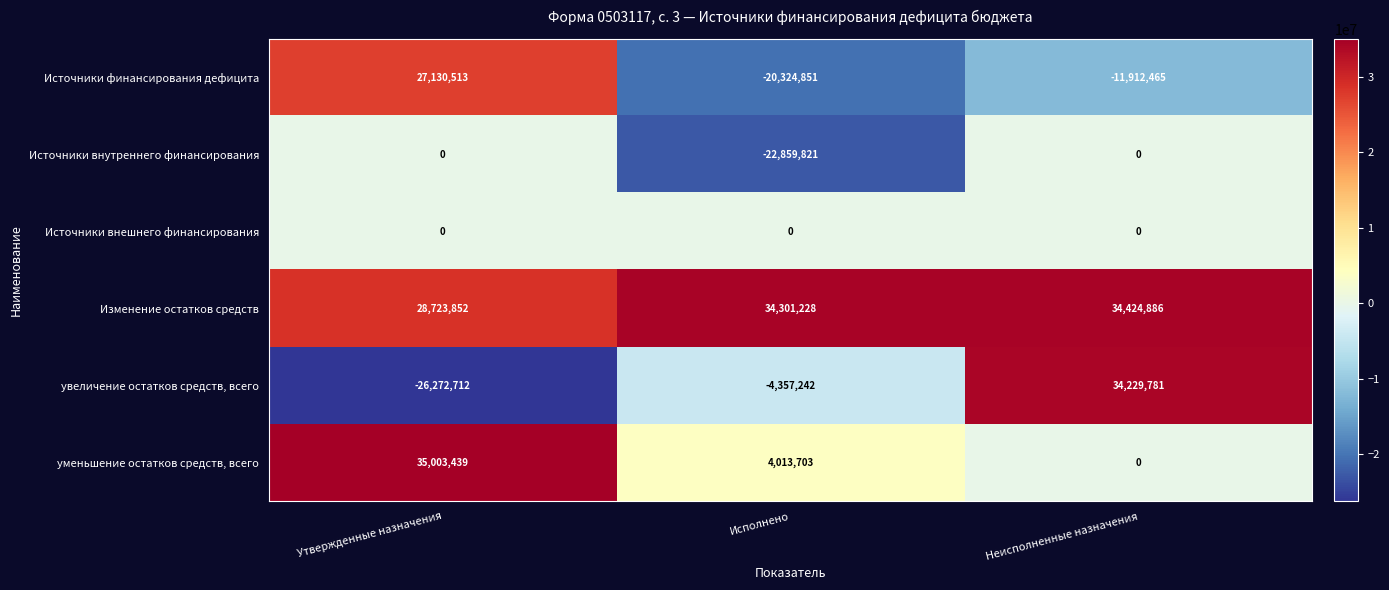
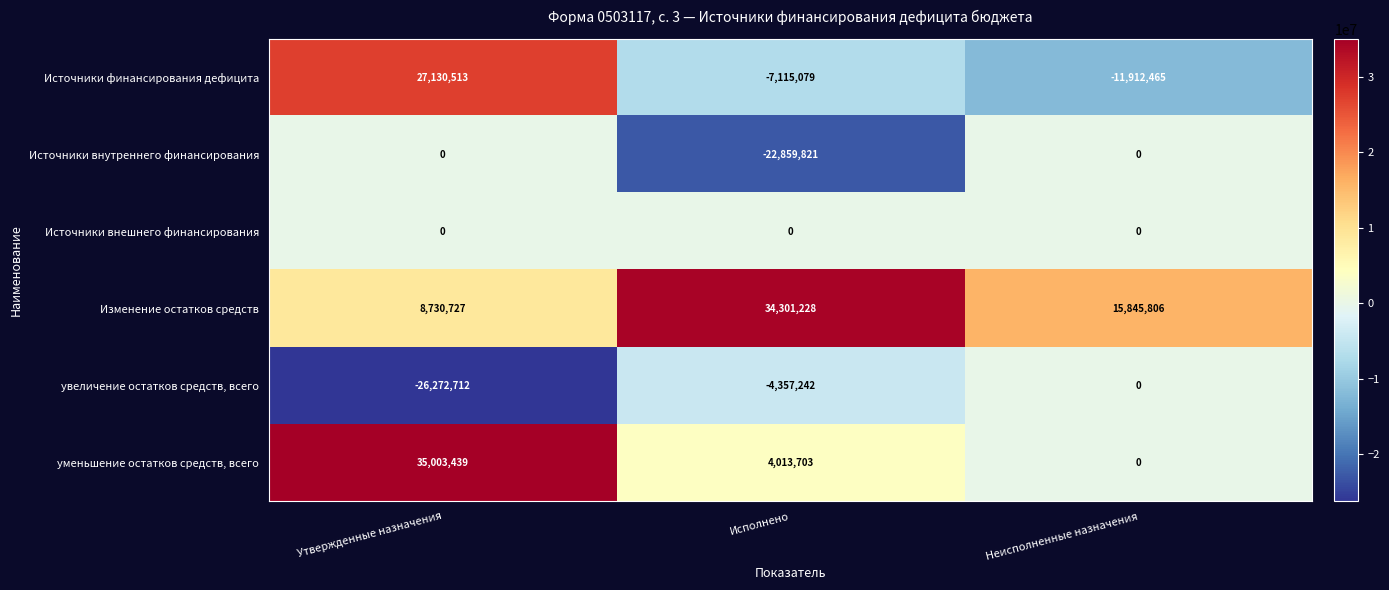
Источники финансирования дефицита, Исполнено: -20,324,851 -> -7,115,079
Изменение остатков средств, Утвержденные назначения: 28,723,852 -> 8,730,727
Изменение остатков средств, Неисполненные назначения: 34,424,886 -> 15,845,806
увеличение остатков средств, всего, Неисполненные назначения: 34,229,781 -> 0
